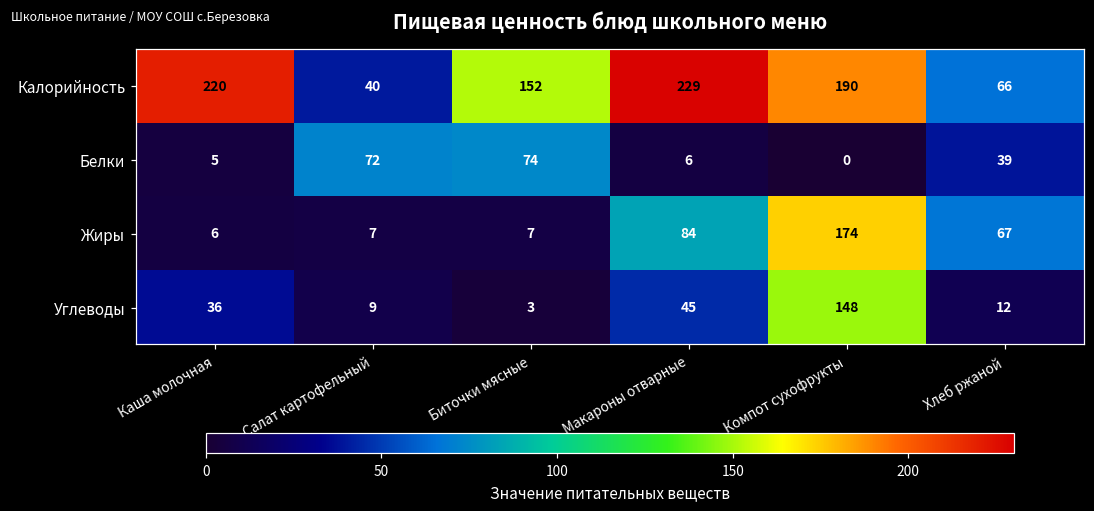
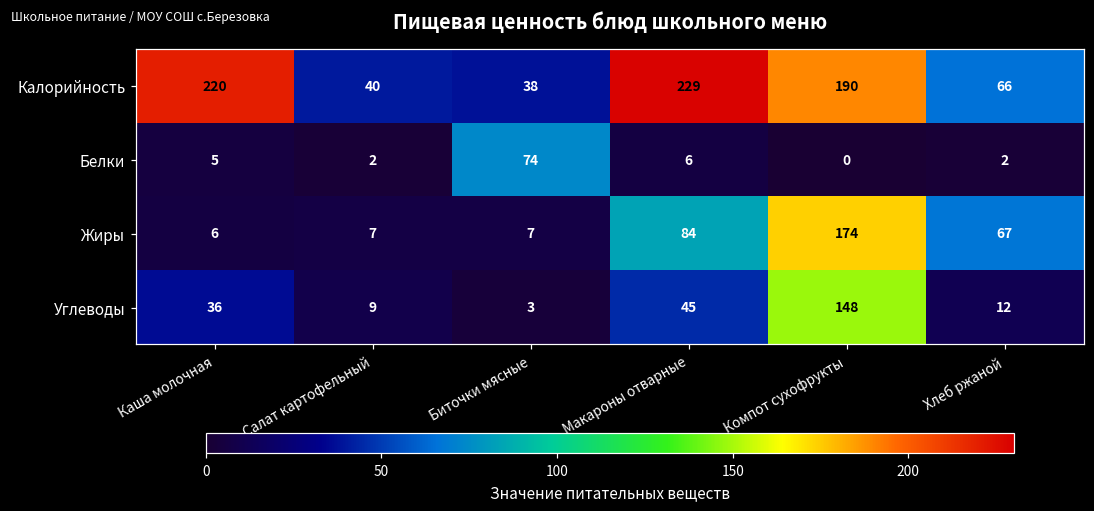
Калорийность, Биточки мясные: 152 -> 38
Белки, Салат картофельный: 72 -> 2
Белки, Хлеб ржаной: 39 -> 2
